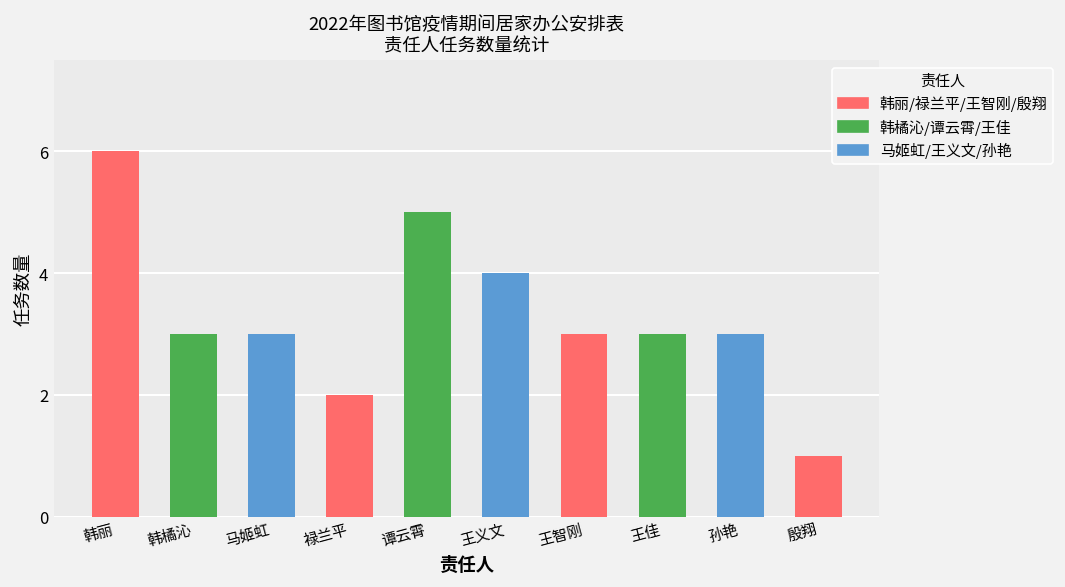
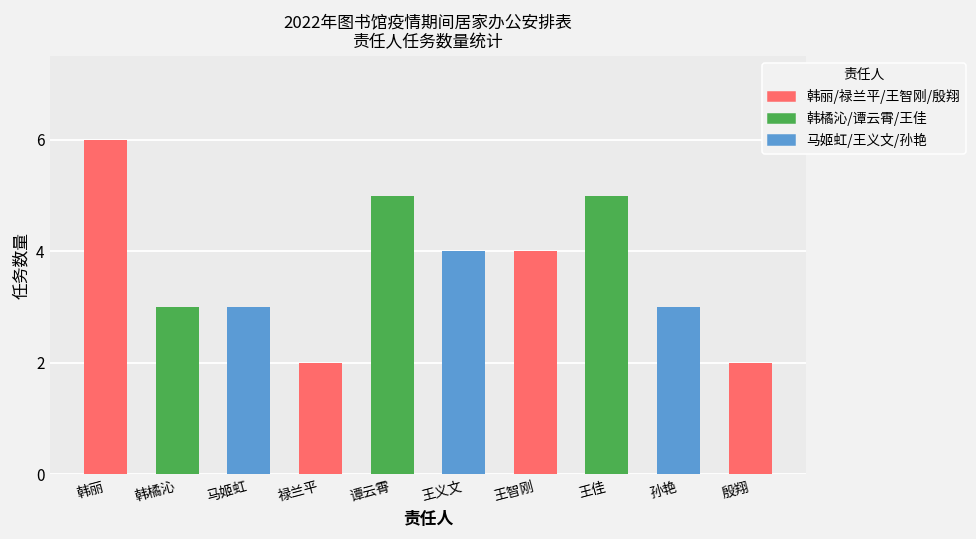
王智刚: 3 -> 4
王佳: 3 -> 5
殷翔: 1 -> 2
